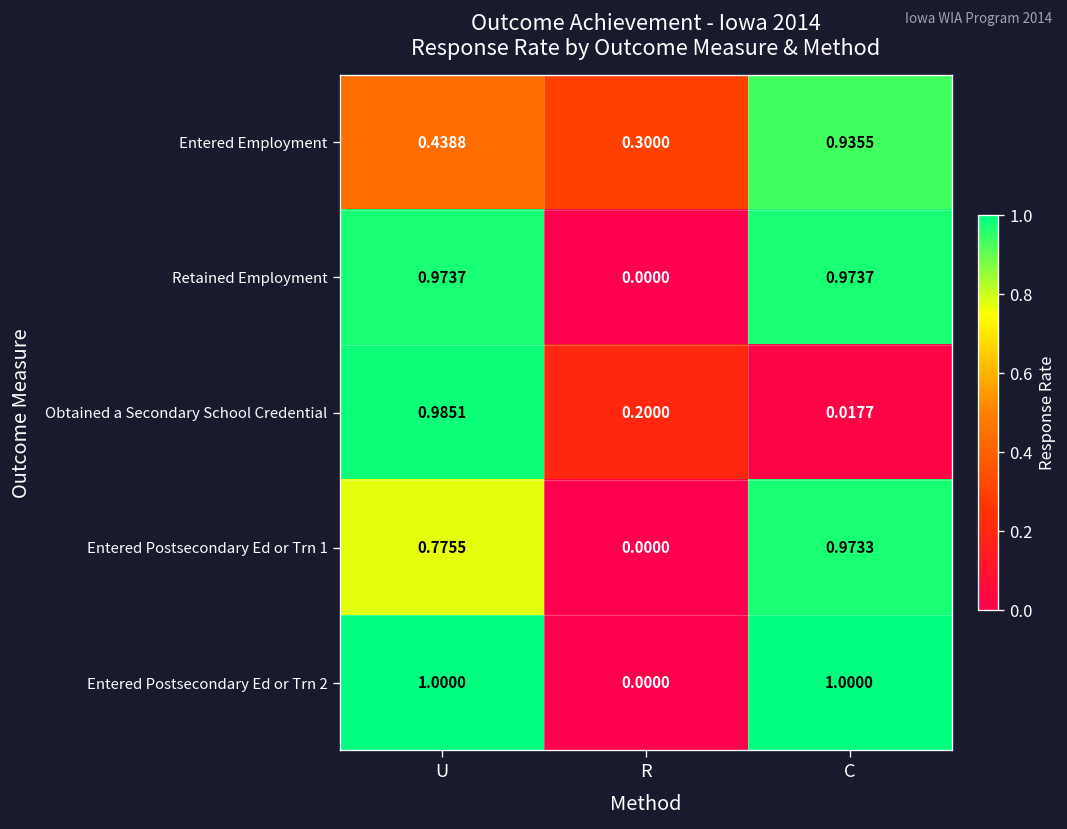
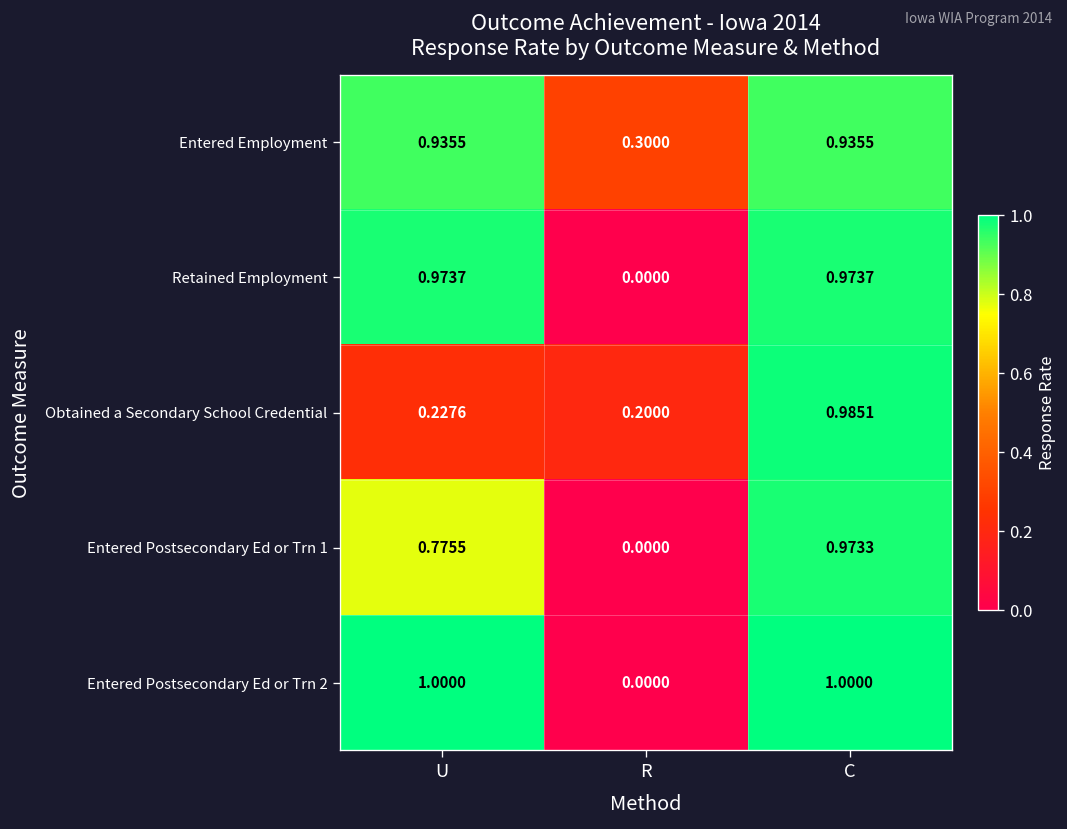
Entered Employment, U: 0.4388 -> 0.9355
Obtained a Secondary School Credential, U: 0.9851 -> 0.2276
Obtained a Secondary School Credential, C: 0.0177 -> 0.9851
